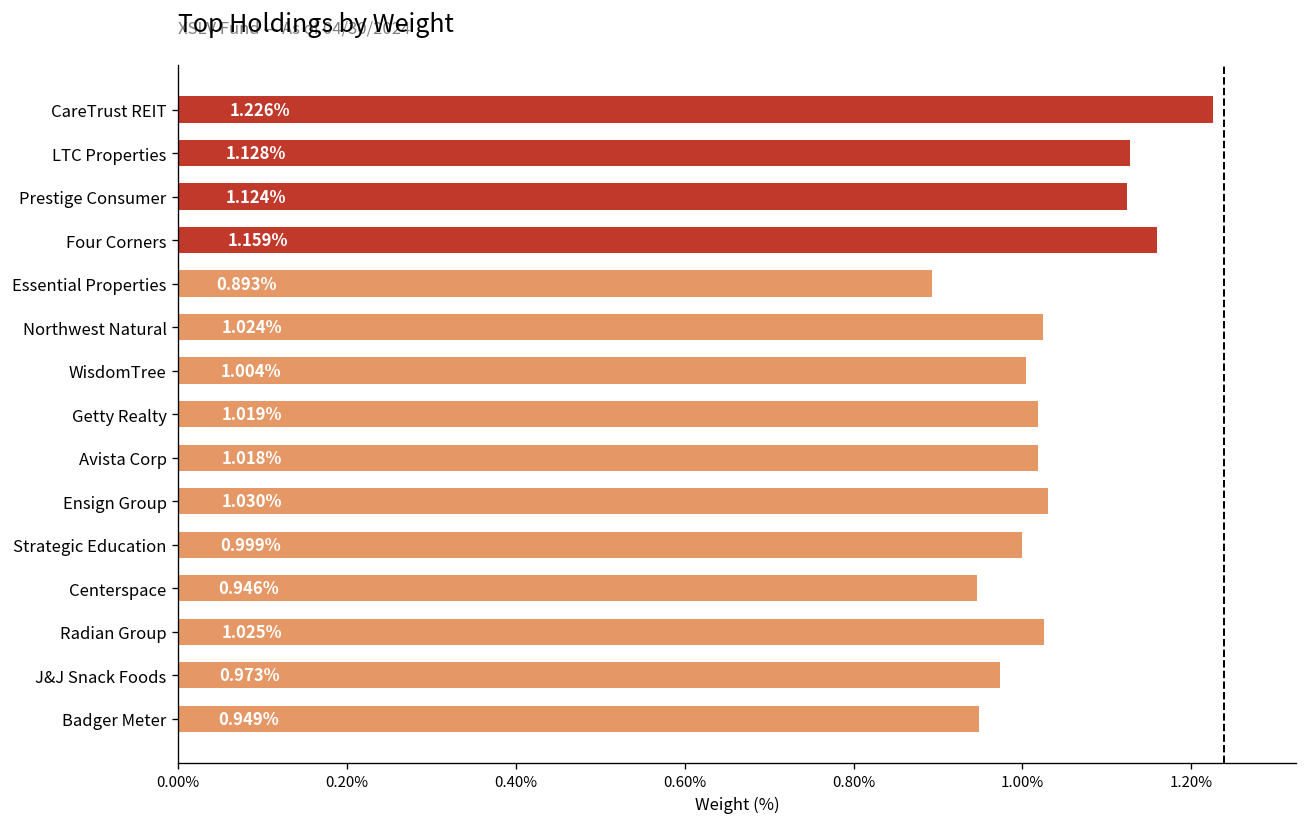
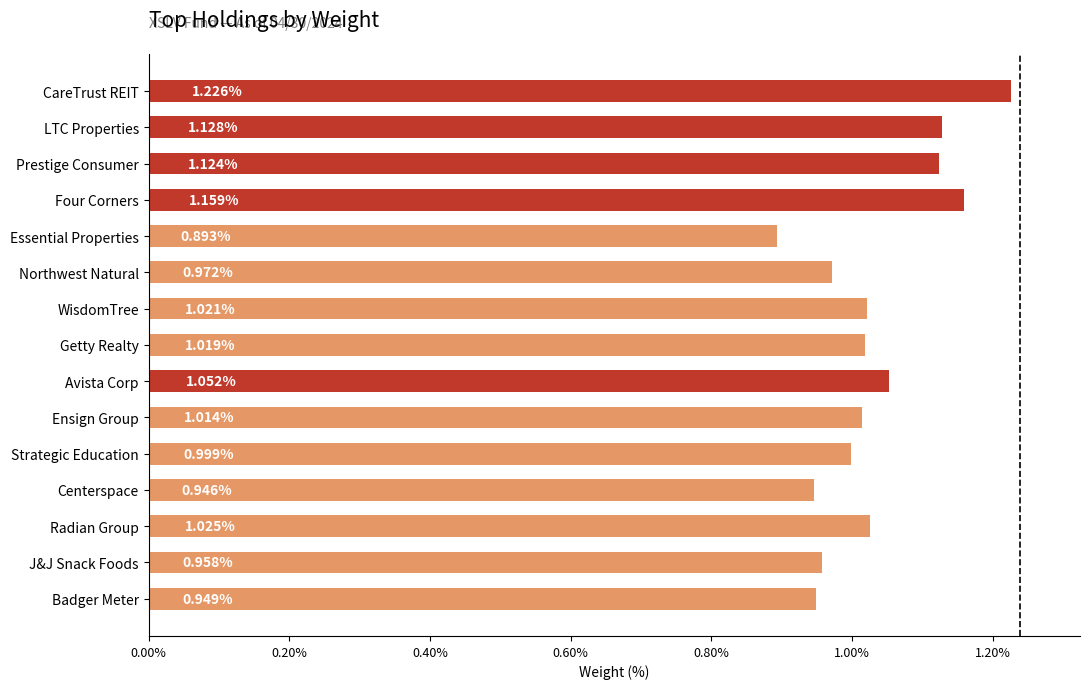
Northwest Natural: 1.024% -> 0.972%
WisdomTree: 1.004% -> 1.021%
Avista Corp: 1.018% -> 1.052%
Ensign Group: 1.030% -> 1.014%
J&J Snack Foods: 0.973% -> 0.958%
